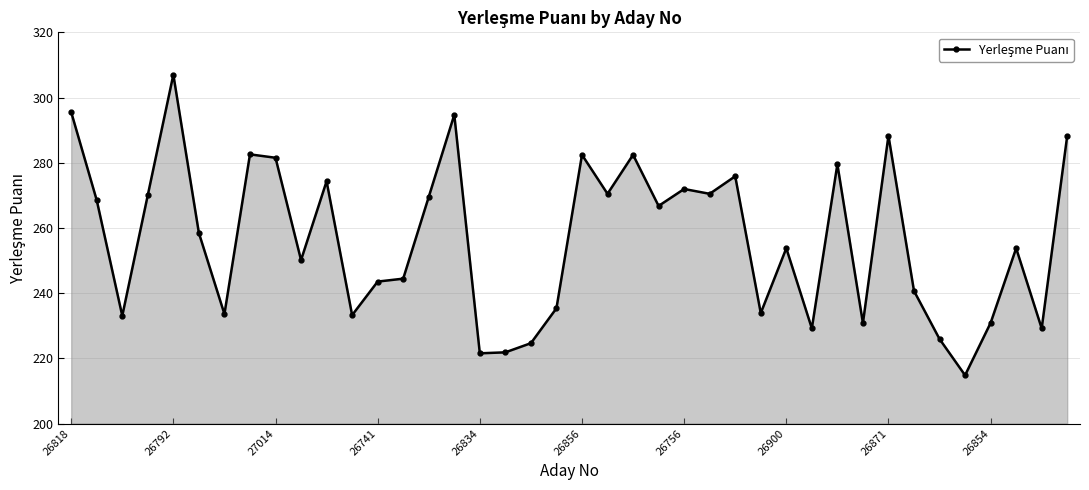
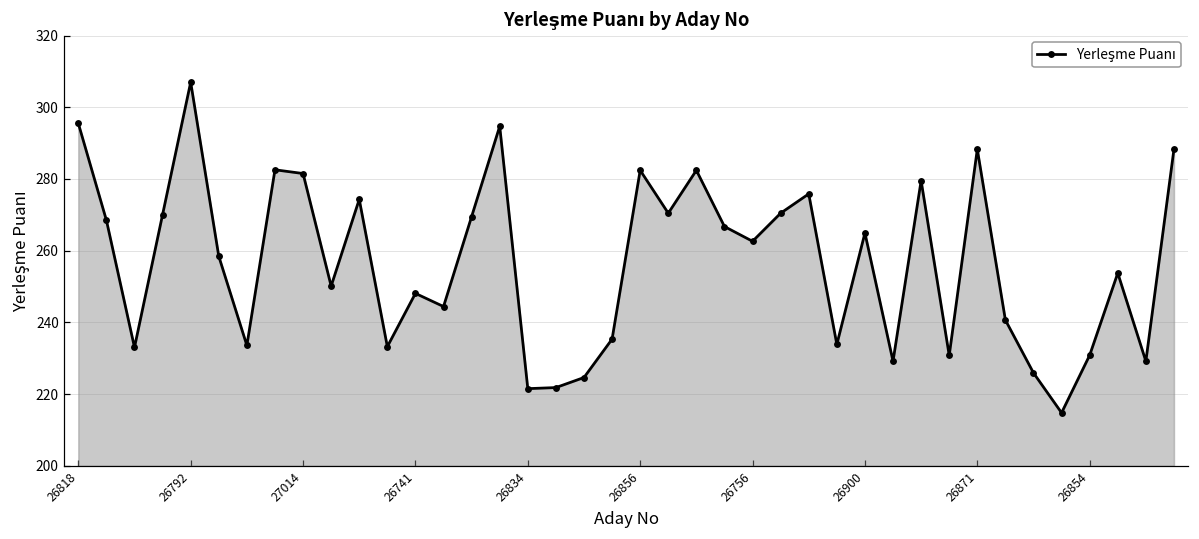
26741: 244 -> 248
26756: 272 -> 263
26900: 254 -> 265
